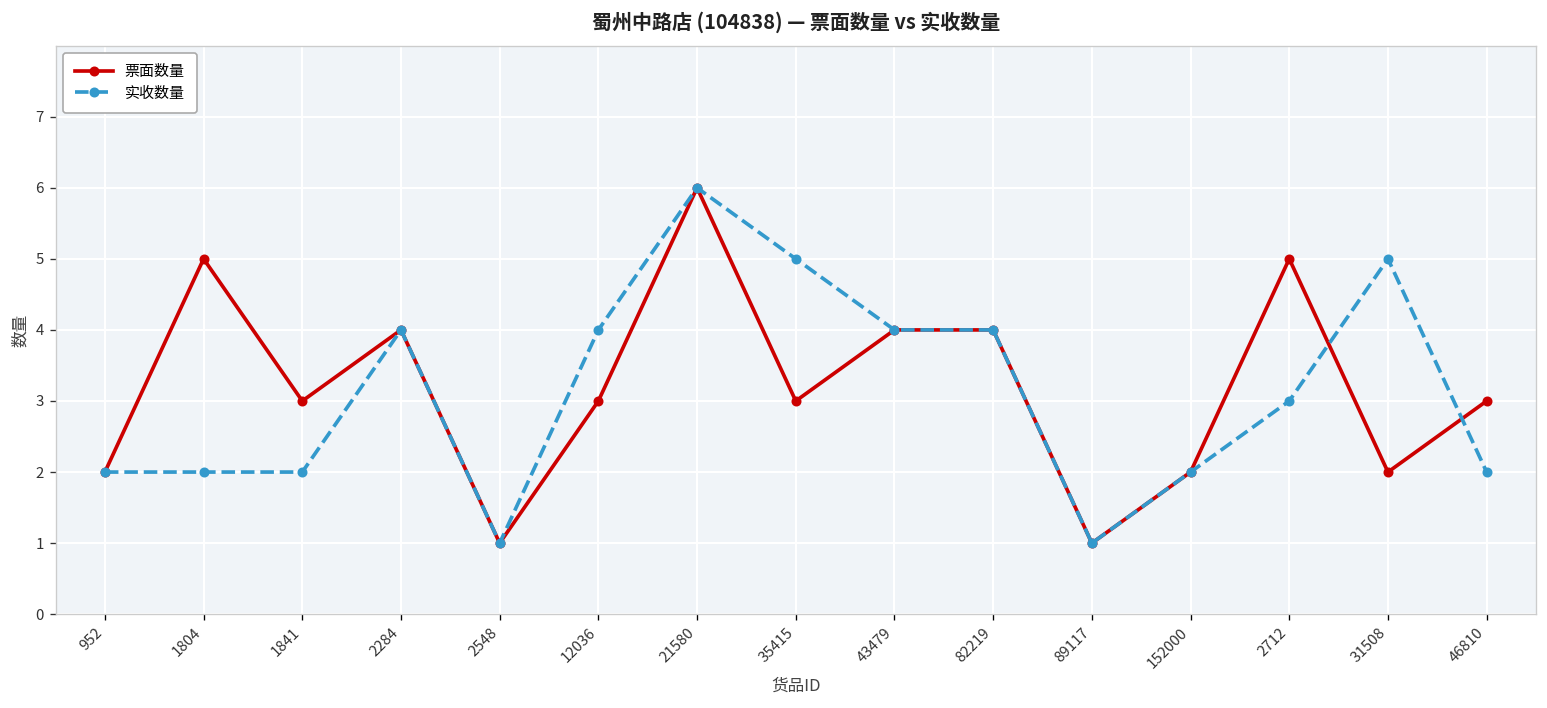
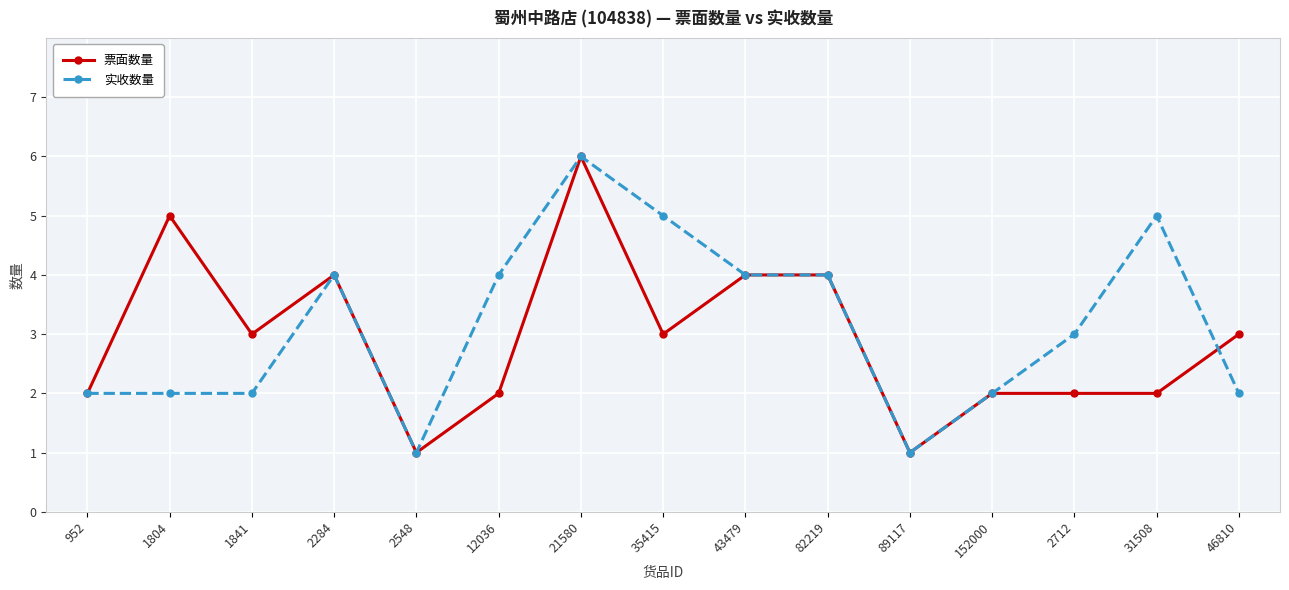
票面数量, 12036: 3 -> 2
票面数量, 2712: 5 -> 2
